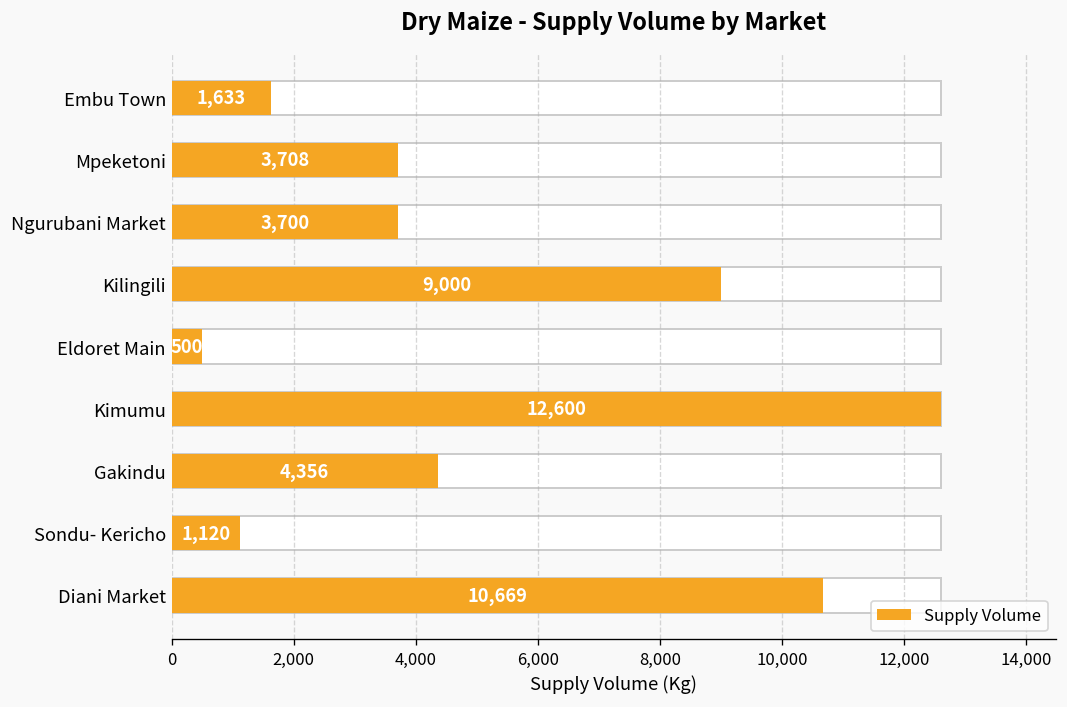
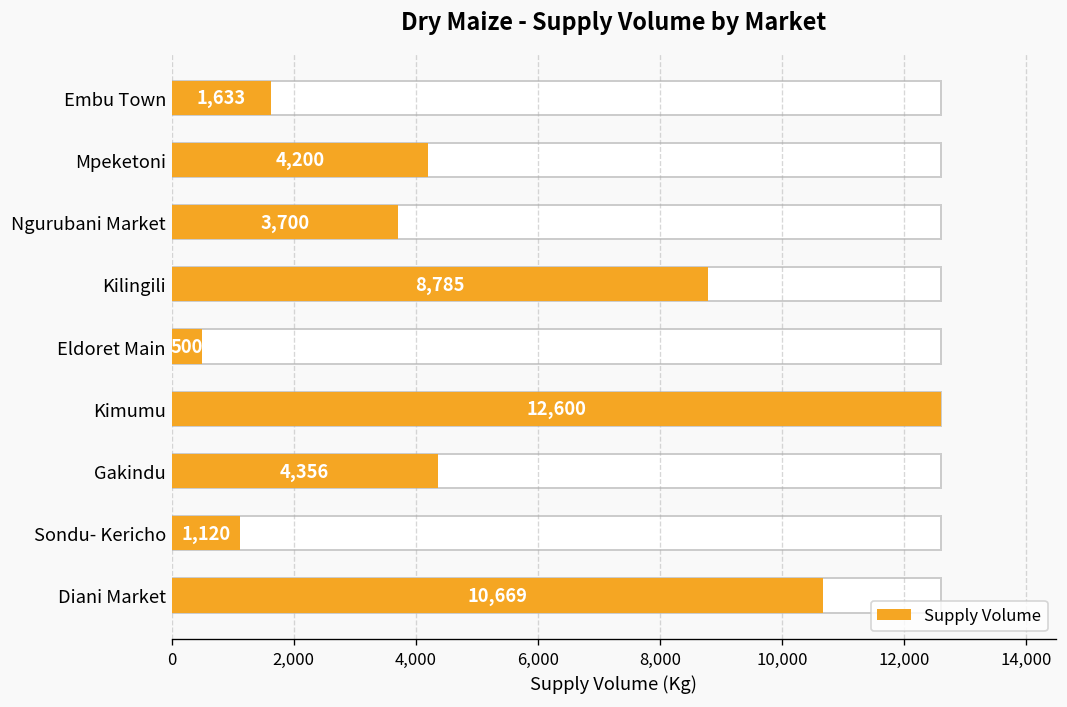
Supply Volume, Mpeketoni: 3,708 -> 4,200
Supply Volume, Kilingili: 9,000 -> 8,785
